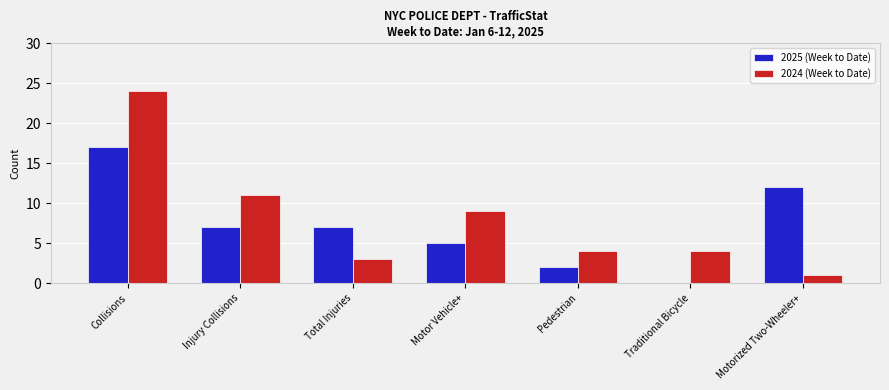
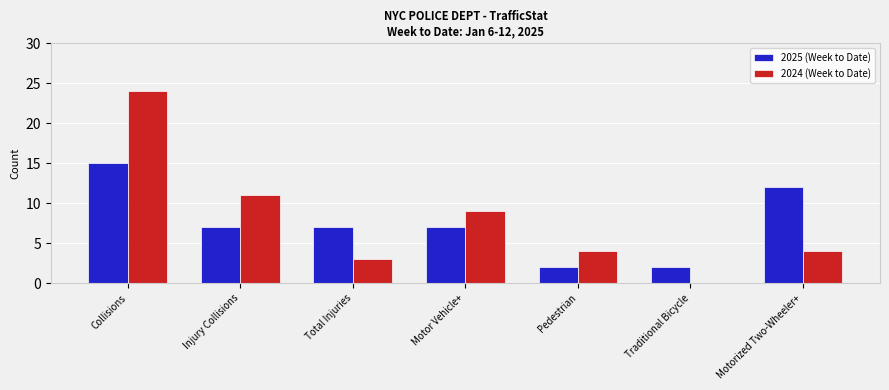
2025 (Week to Date), Collisions: 17 -> 15
2025 (Week to Date), Motor Vehicle+: 5 -> 7
2025 (Week to Date), Traditional Bicycle: 0 -> 2
2024 (Week to Date), Traditional Bicycle: 4 -> 0
2024 (Week to Date), Motorized Two-Wheeler+: 1 -> 4
